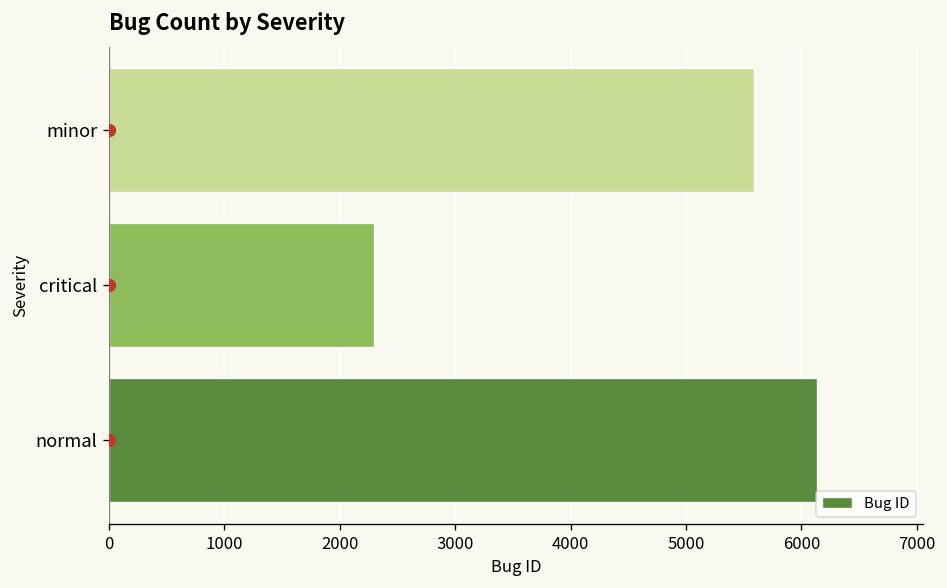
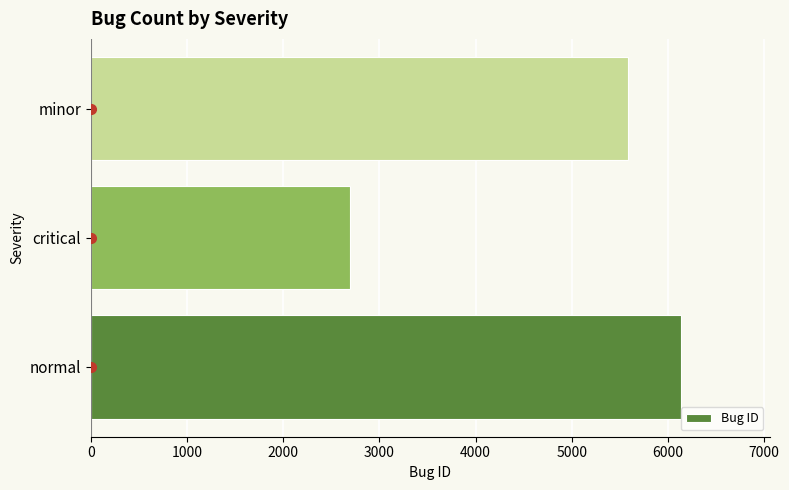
Bug ID, critical: 2300 -> 2700
